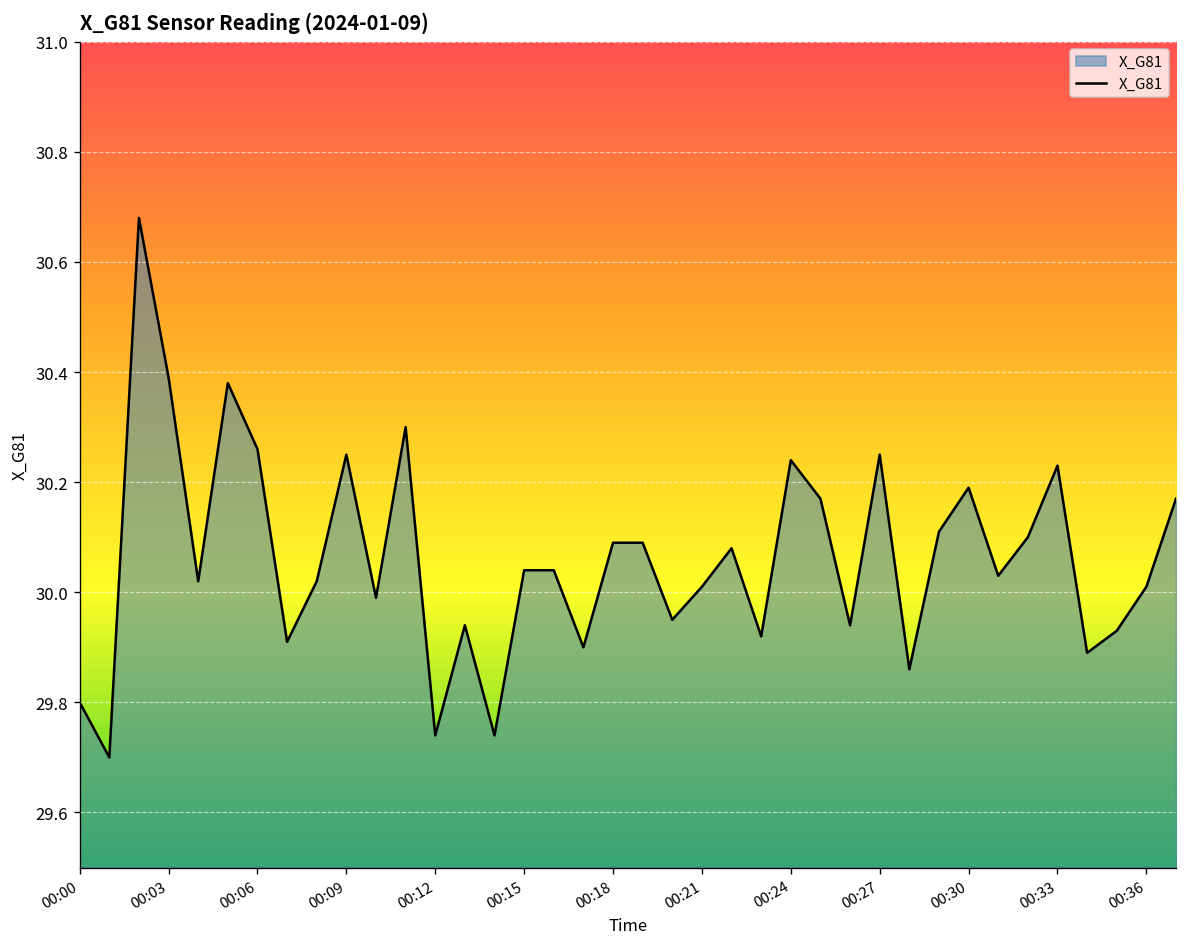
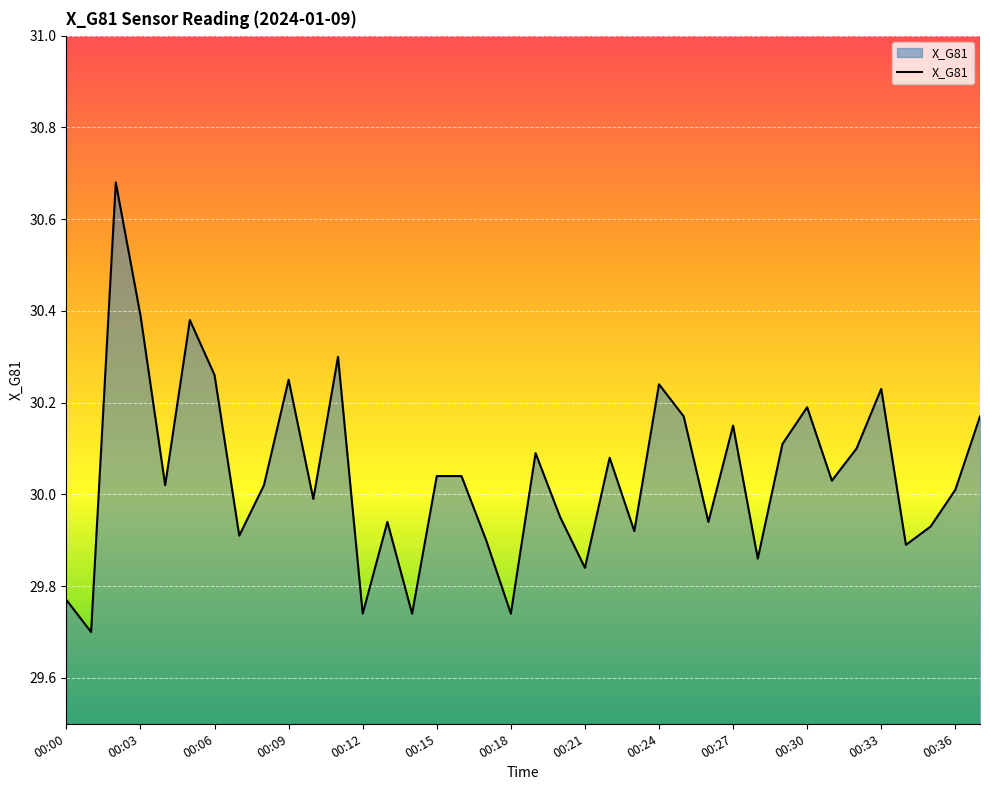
00:00: 29.80 -> 29.77
00:18: 30.09 -> 29.74
00:21: 30.01 -> 29.84
00:27: 30.25 -> 30.15
